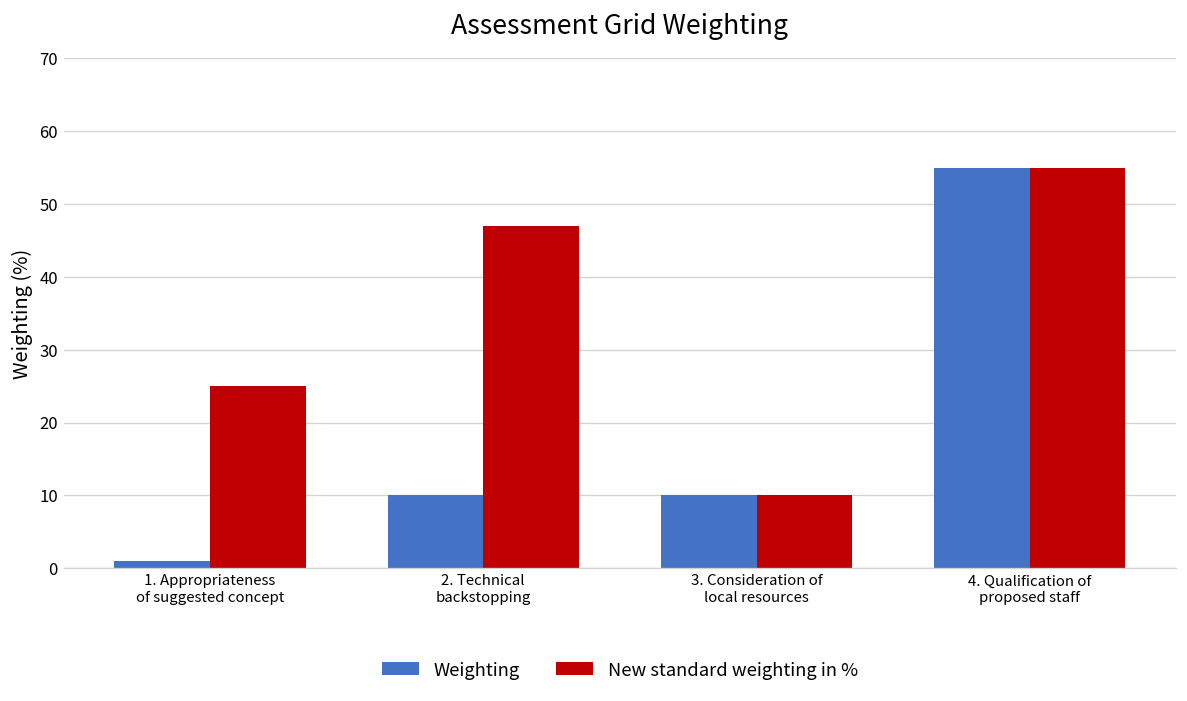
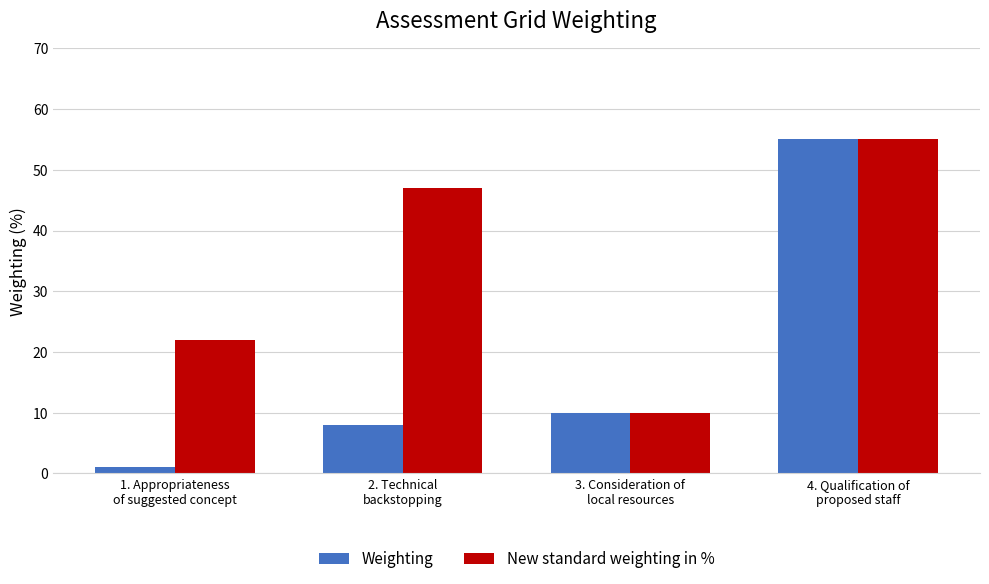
New standard weighting in %, 1. Appropriateness of suggested concept: 25 -> 22
Weighting, 2. Technical backstopping: 10 -> 8
